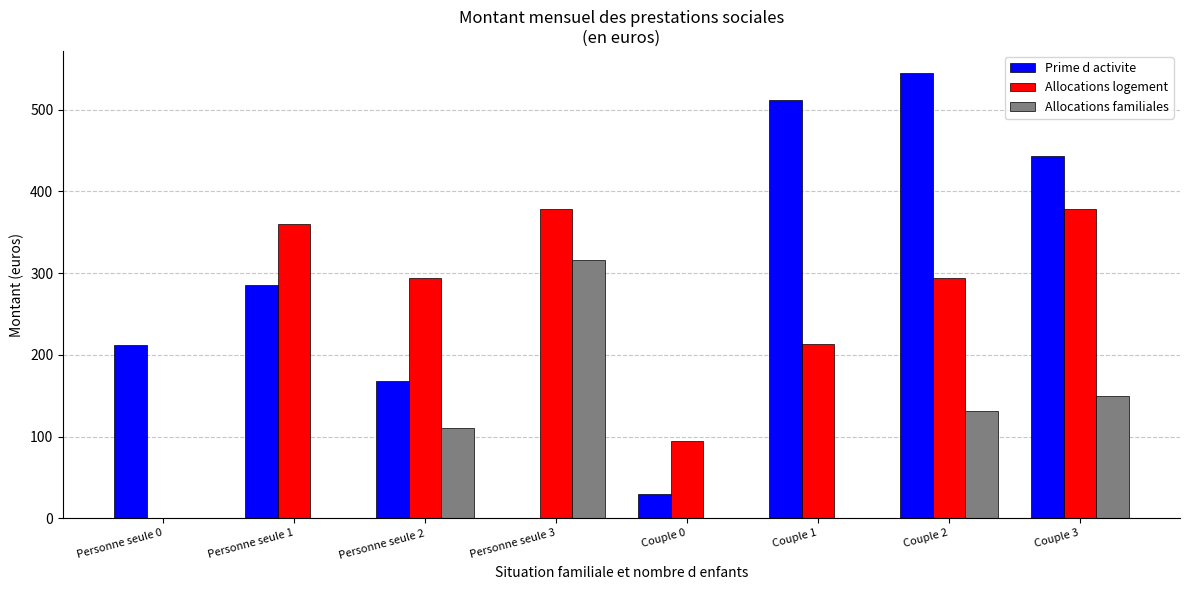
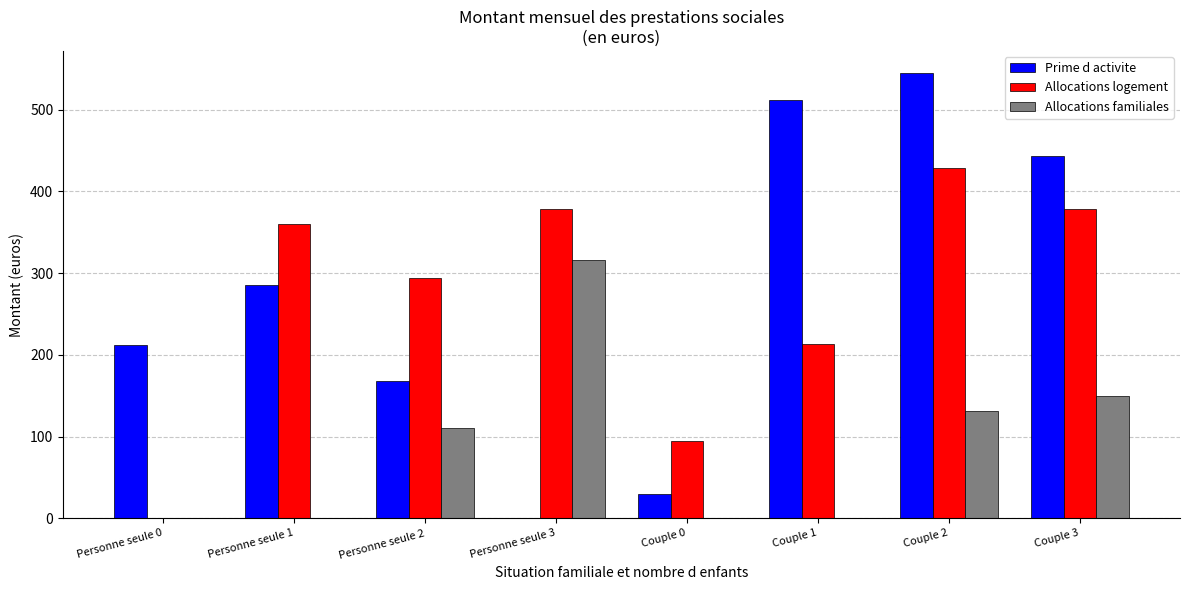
Allocations logement, Couple 2: 290 -> 430
